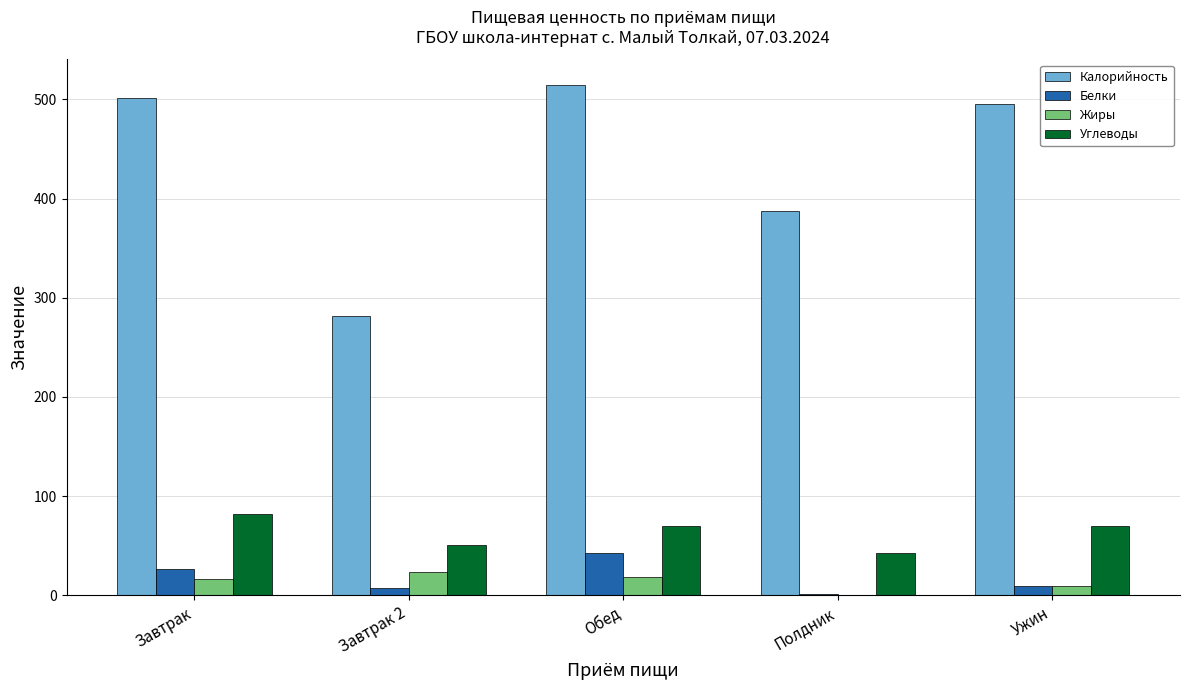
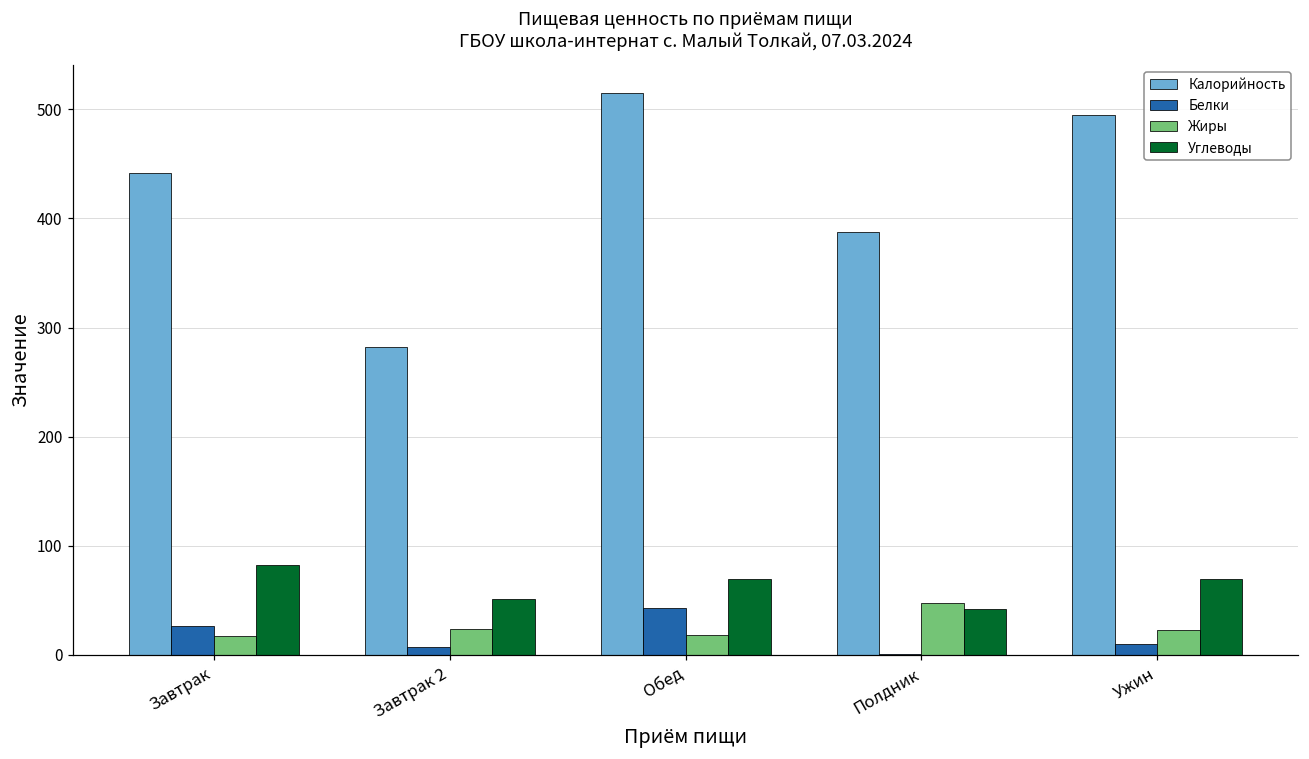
Калорийность, Завтрак: 500 -> 440
Жиры, Полдник: 0 -> 50
Жиры, Ужин: 10 -> 20
